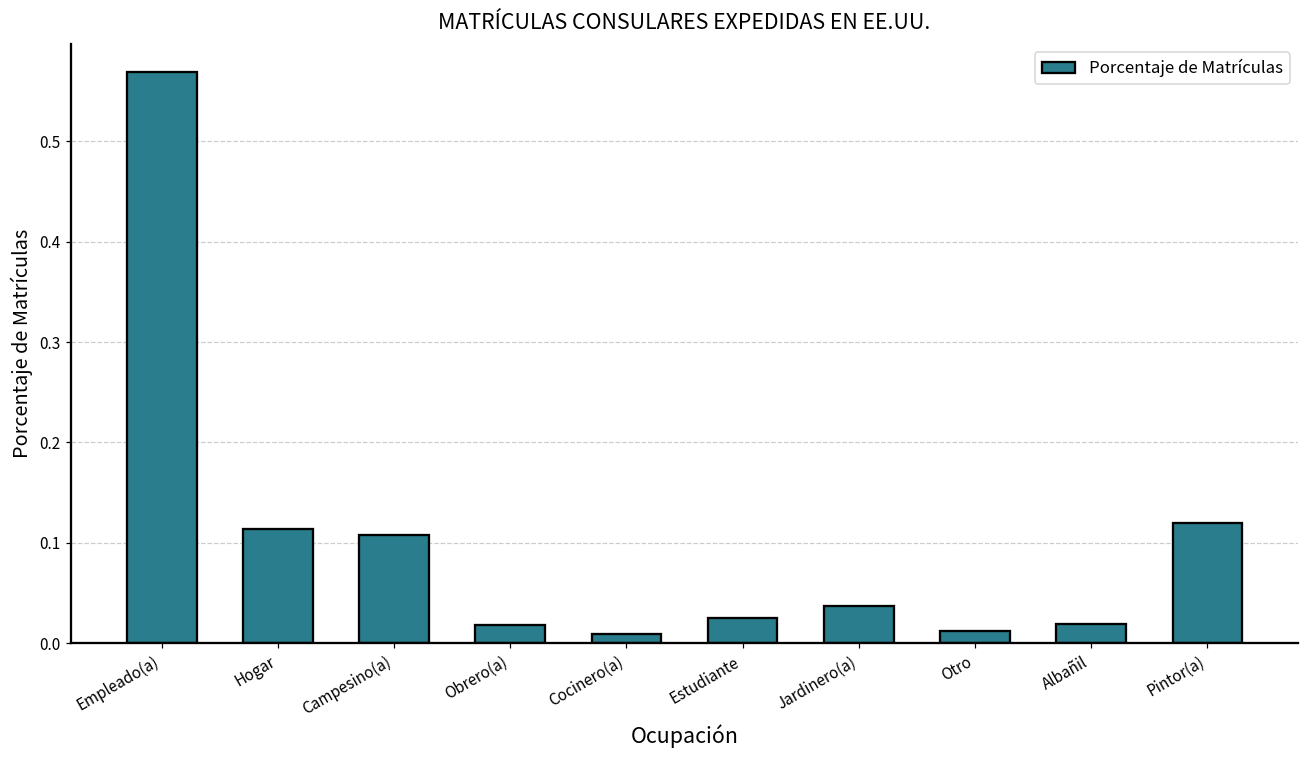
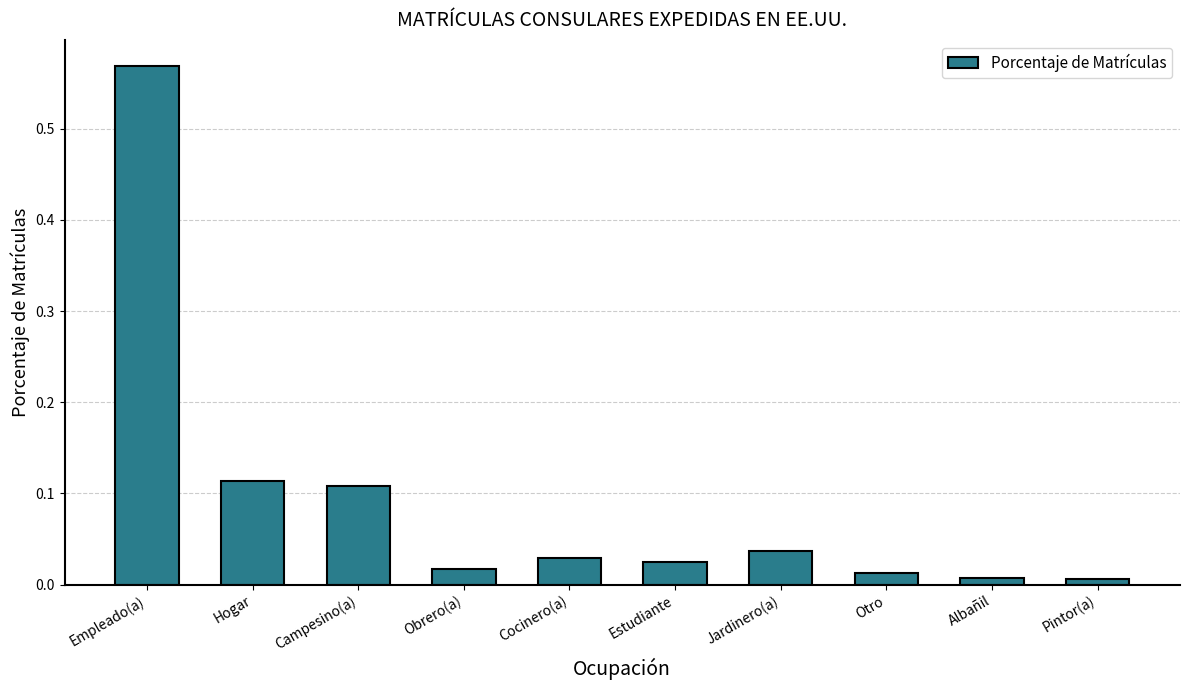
Cocinero(a): 0.01 -> 0.03
Albañil: 0.02 -> 0.01
Pintor(a): 0.12 -> 0.01
